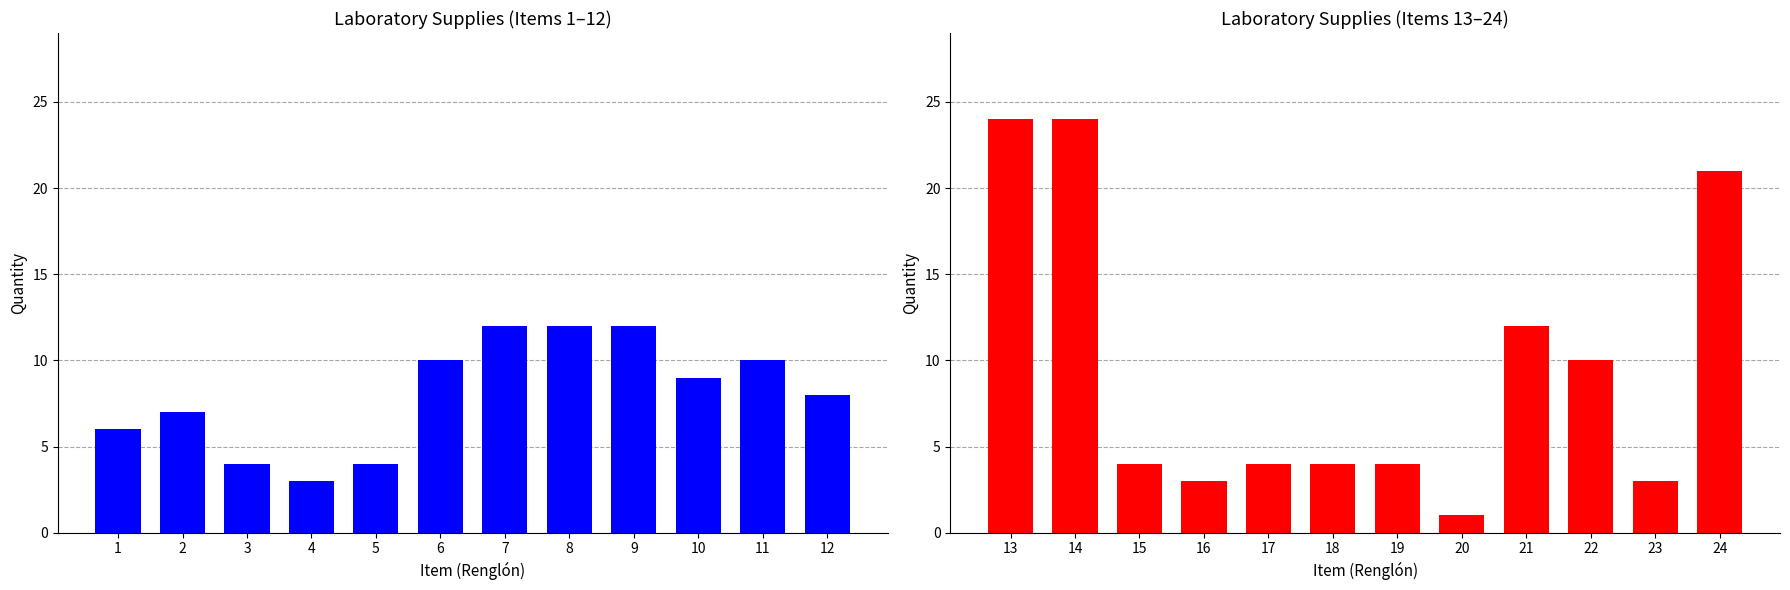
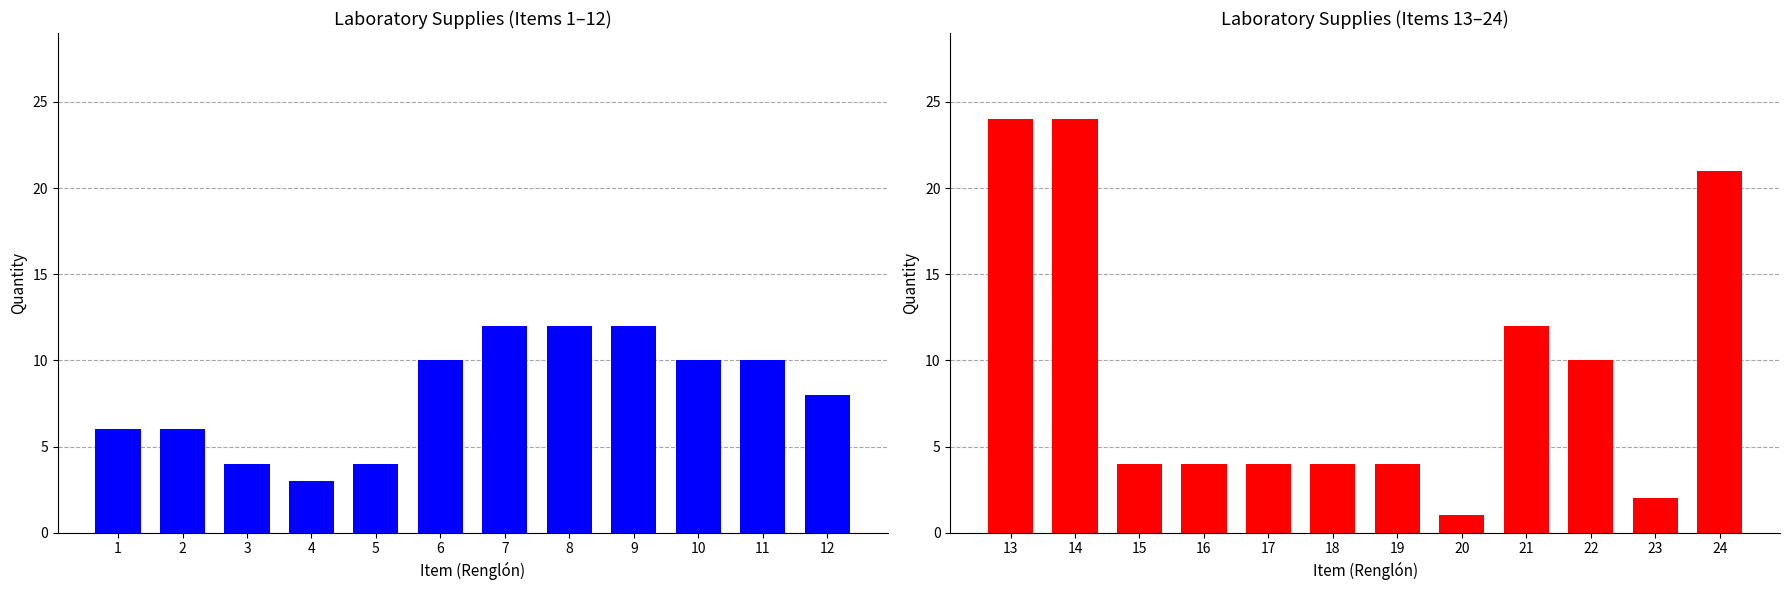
Laboratory Supplies (Items 1–12), 2: 7 -> 6
Laboratory Supplies (Items 1–12), 10: 9 -> 10
Laboratory Supplies (Items 13–24), 16: 3 -> 4
Laboratory Supplies (Items 13–24), 23: 3 -> 2
